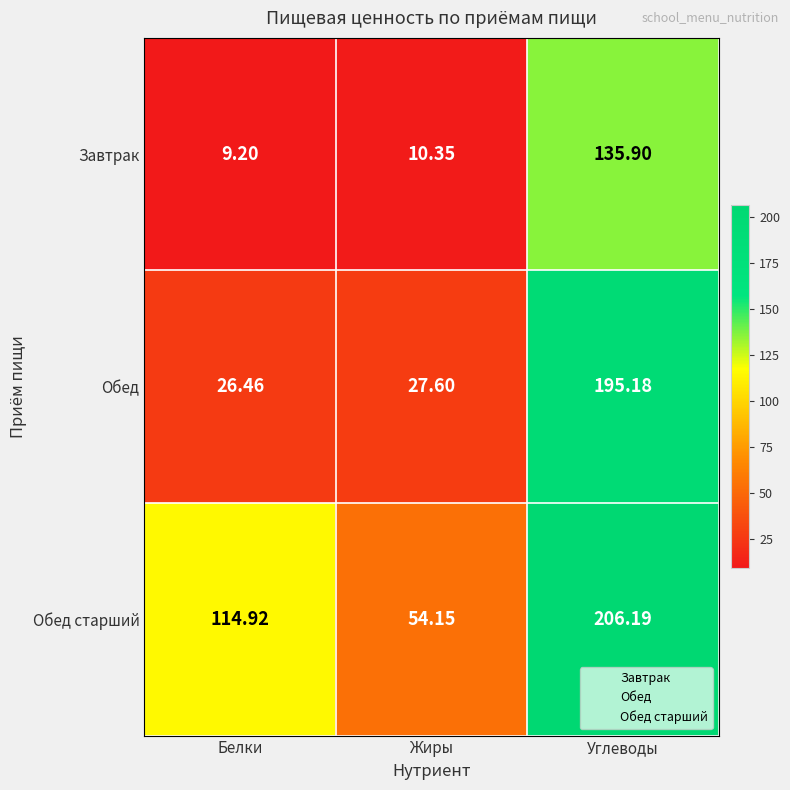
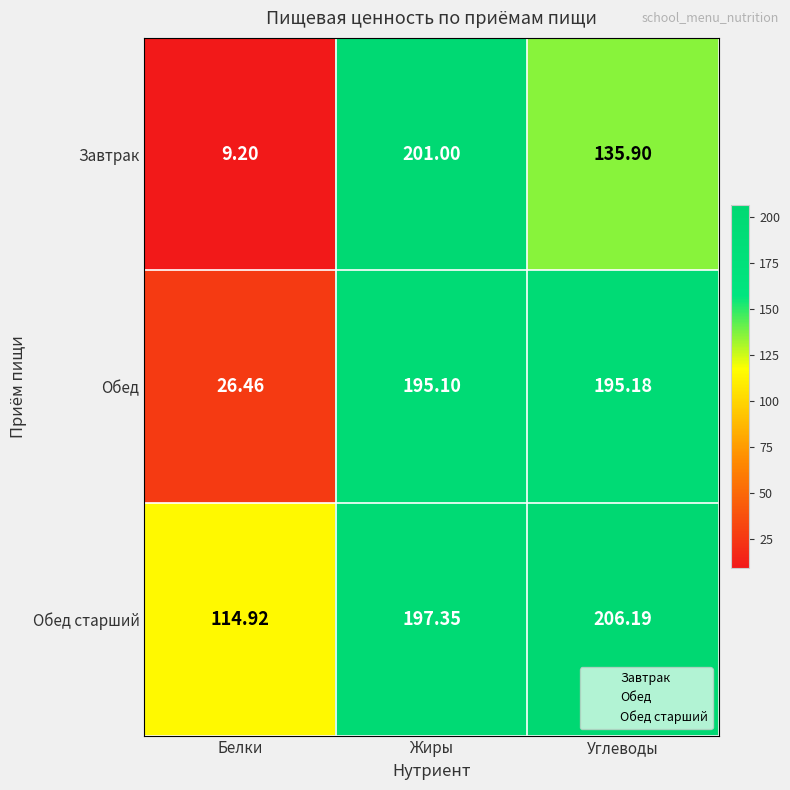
Завтрак, Жиры: 10.35 -> 201.00
Обед, Жиры: 27.60 -> 195.10
Обед старший, Жиры: 54.15 -> 197.35
